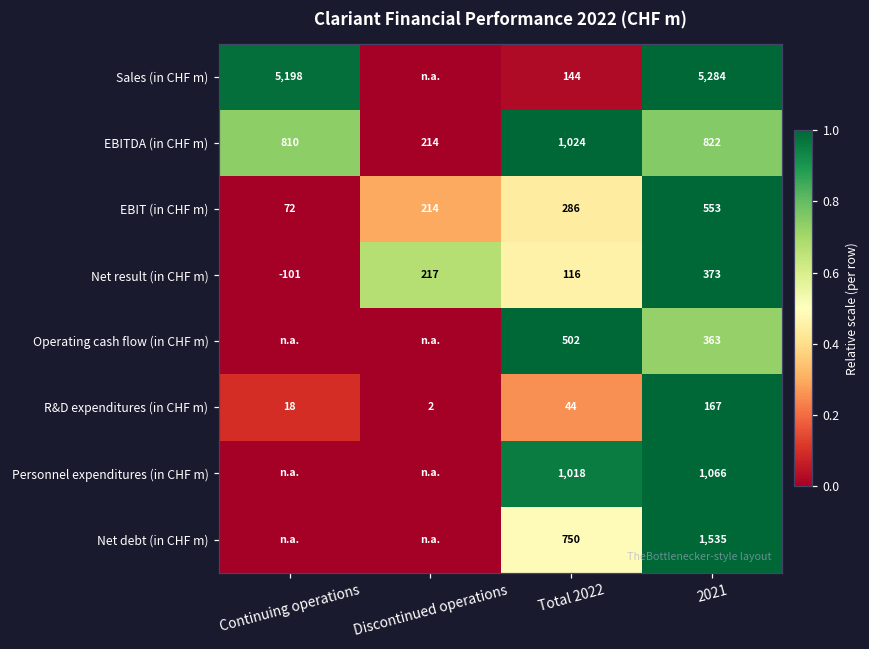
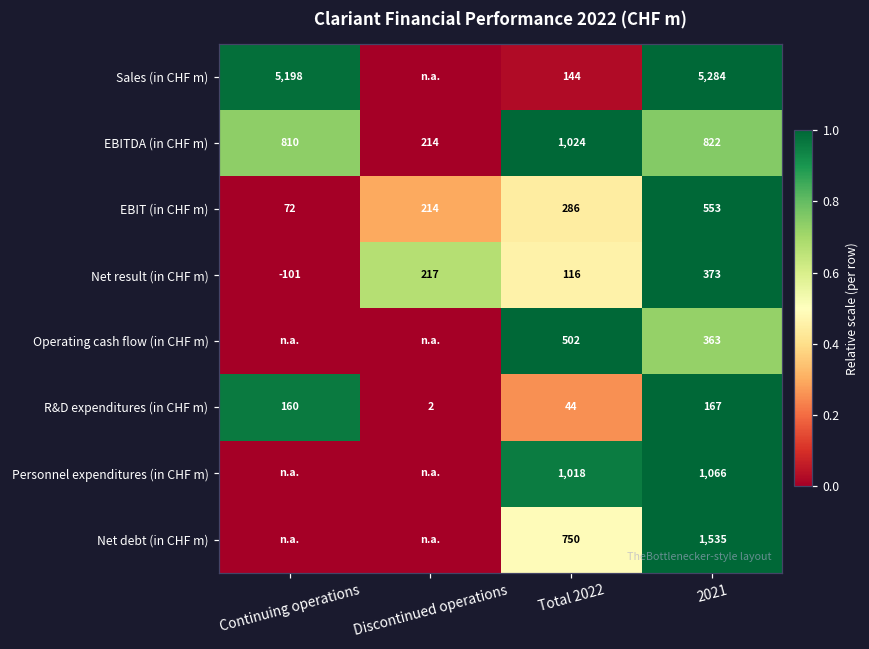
R&D expenditures (in CHF m), Continuing operations: 18 -> 160
